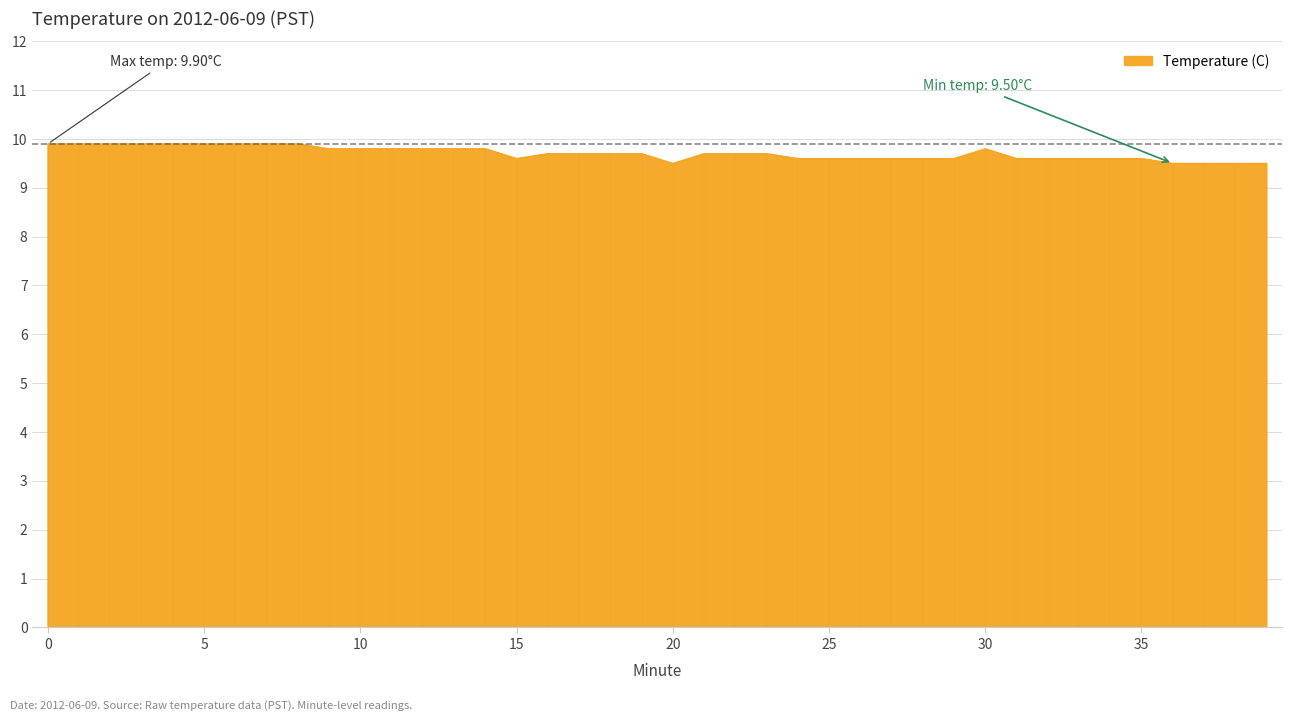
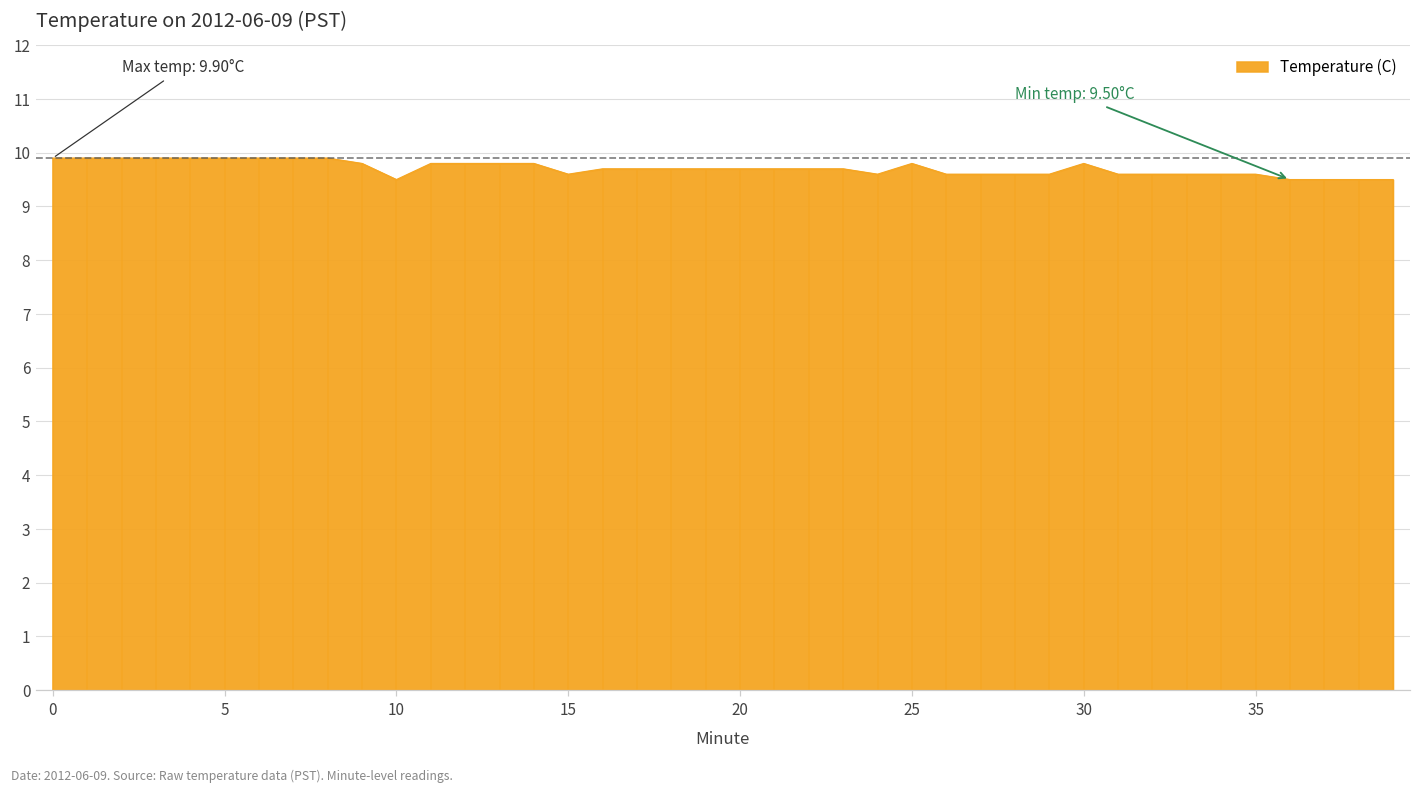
10: 9.8 -> 9.5
20: 9.5 -> 9.7
25: 9.6 -> 9.8
